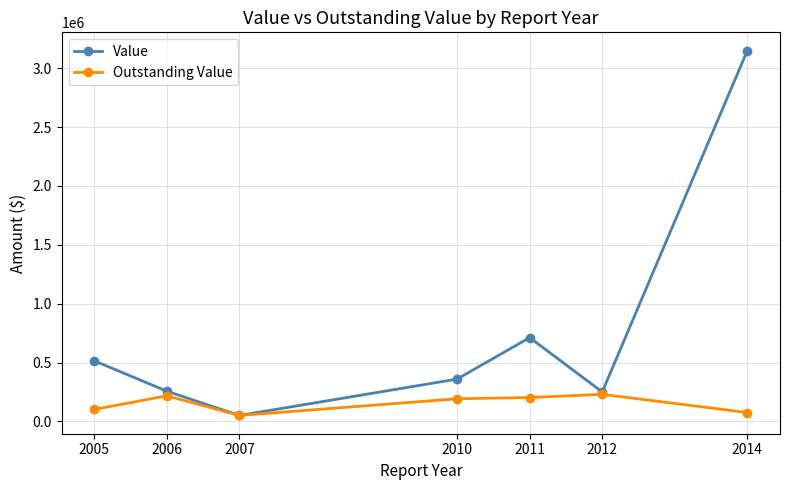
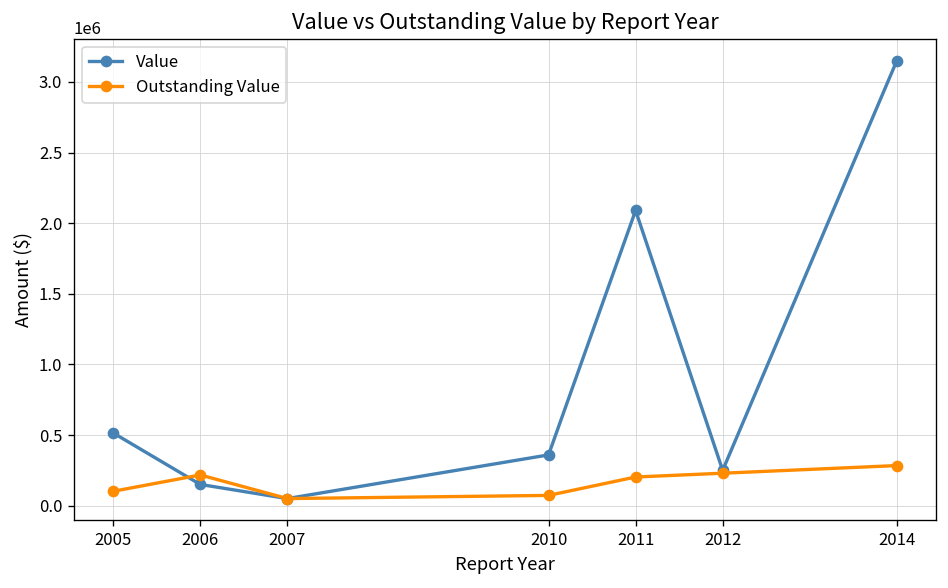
Value, 2006: 260000 -> 150000
Outstanding Value, 2010: 190000 -> 70000
Value, 2011: 710000 -> 2090000
Outstanding Value, 2014: 80000 -> 280000
